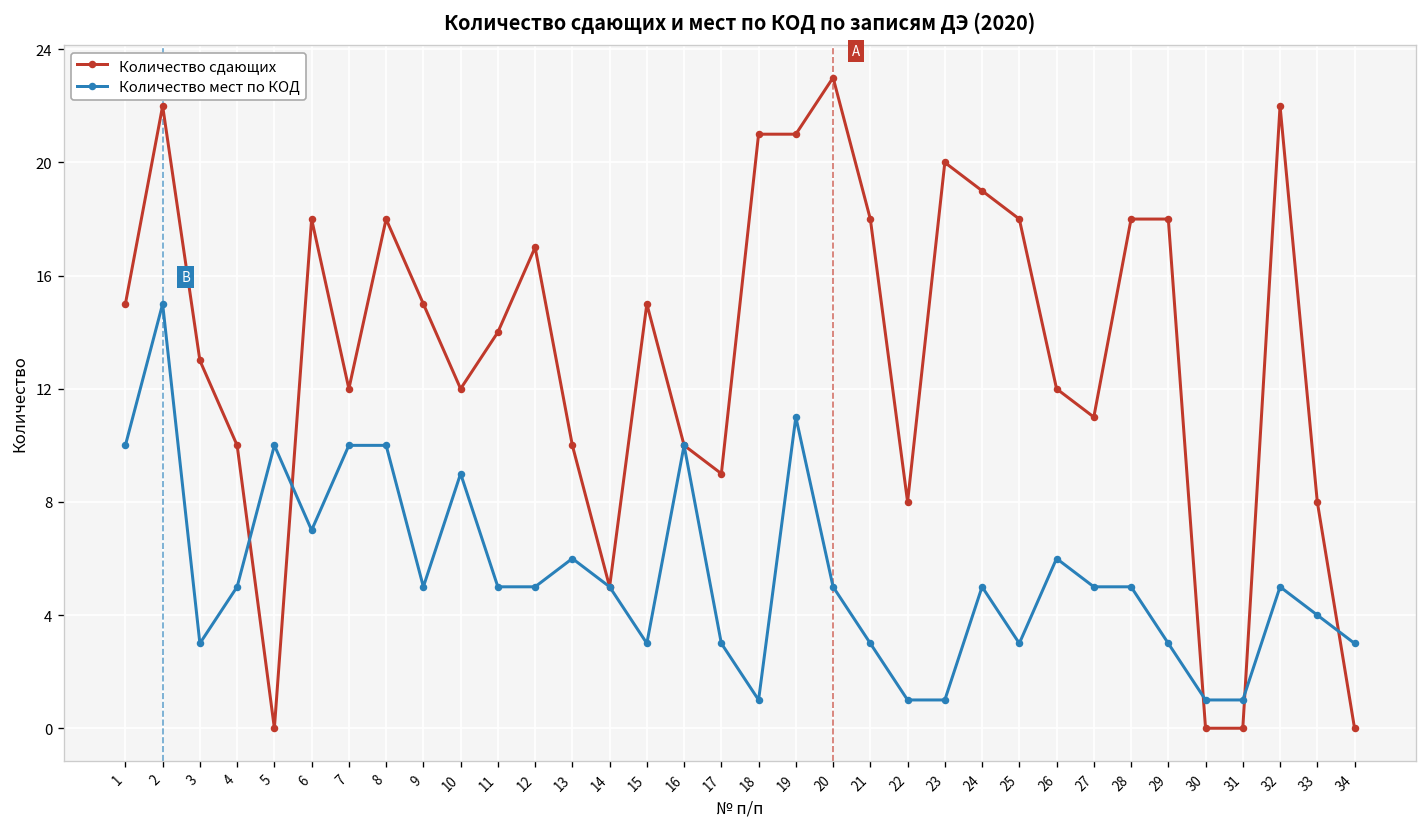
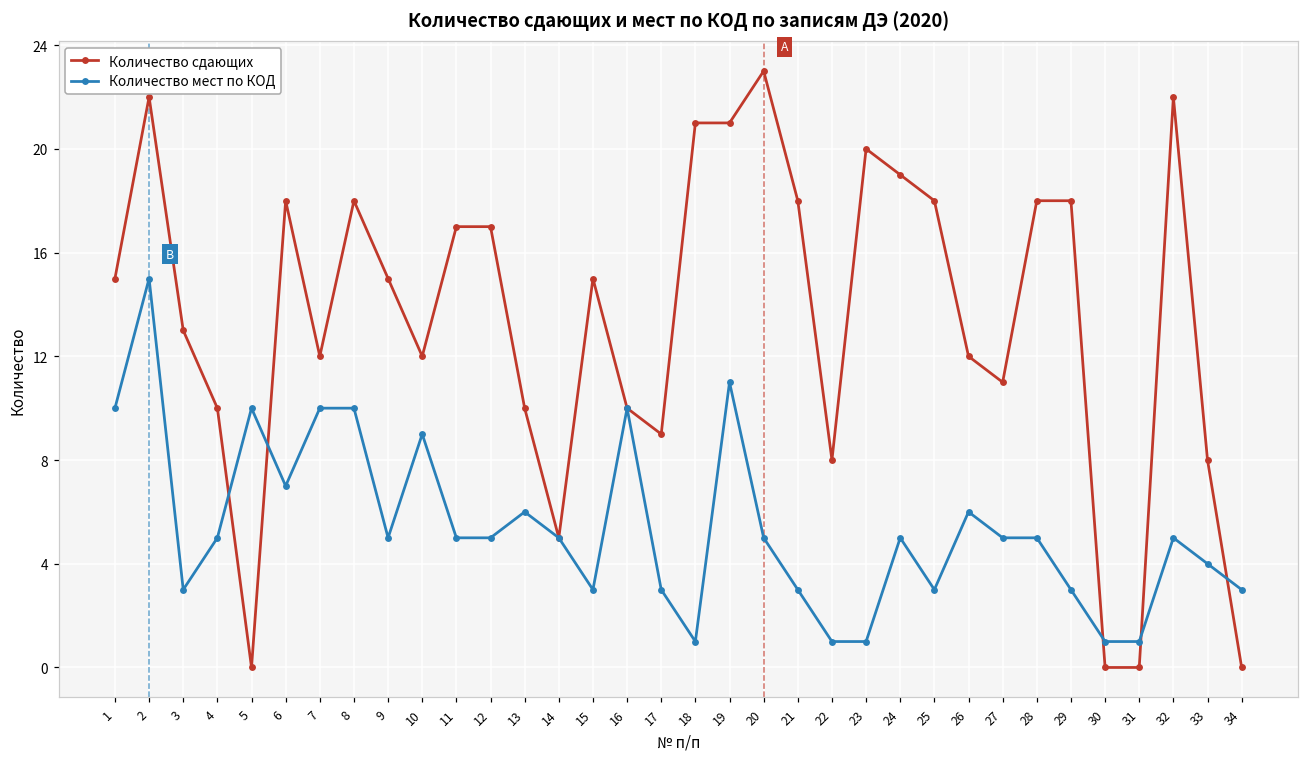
Количество сдающих, 11: 14 -> 17
